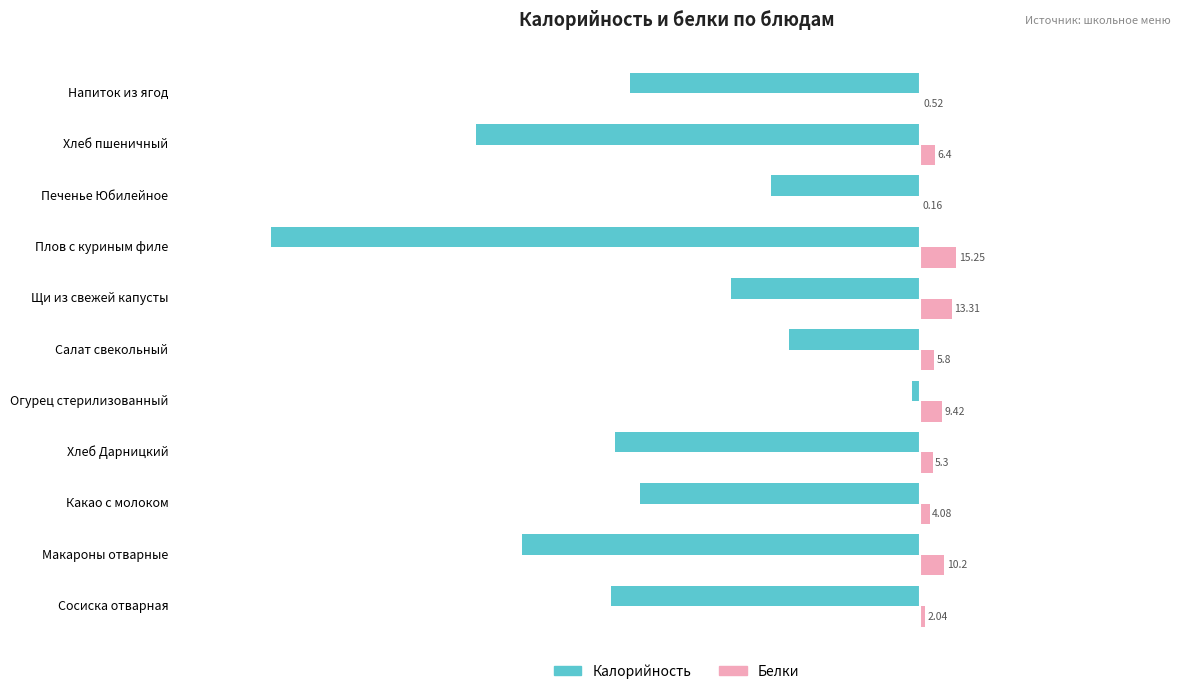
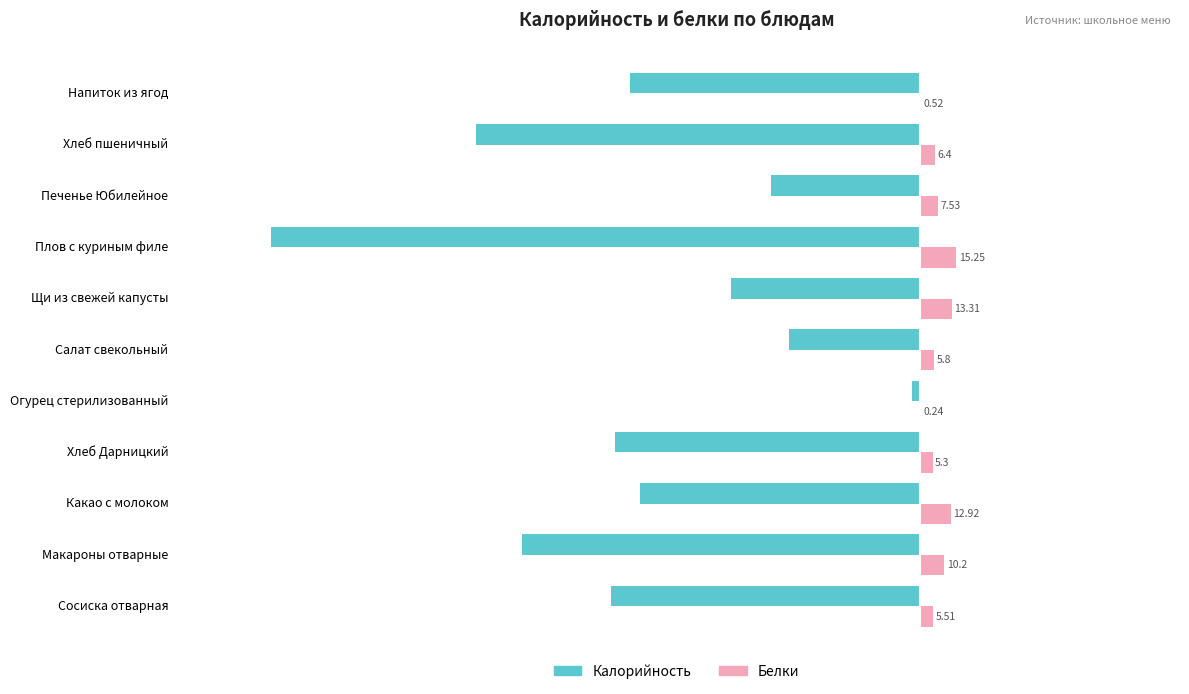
Белки, Печенье Юбилейное: 0.16 -> 7.53
Белки, Огурец стерилизованный: 9.42 -> 0.24
Белки, Какао с молоком: 4.08 -> 12.92
Белки, Сосиска отварная: 2.04 -> 5.51
